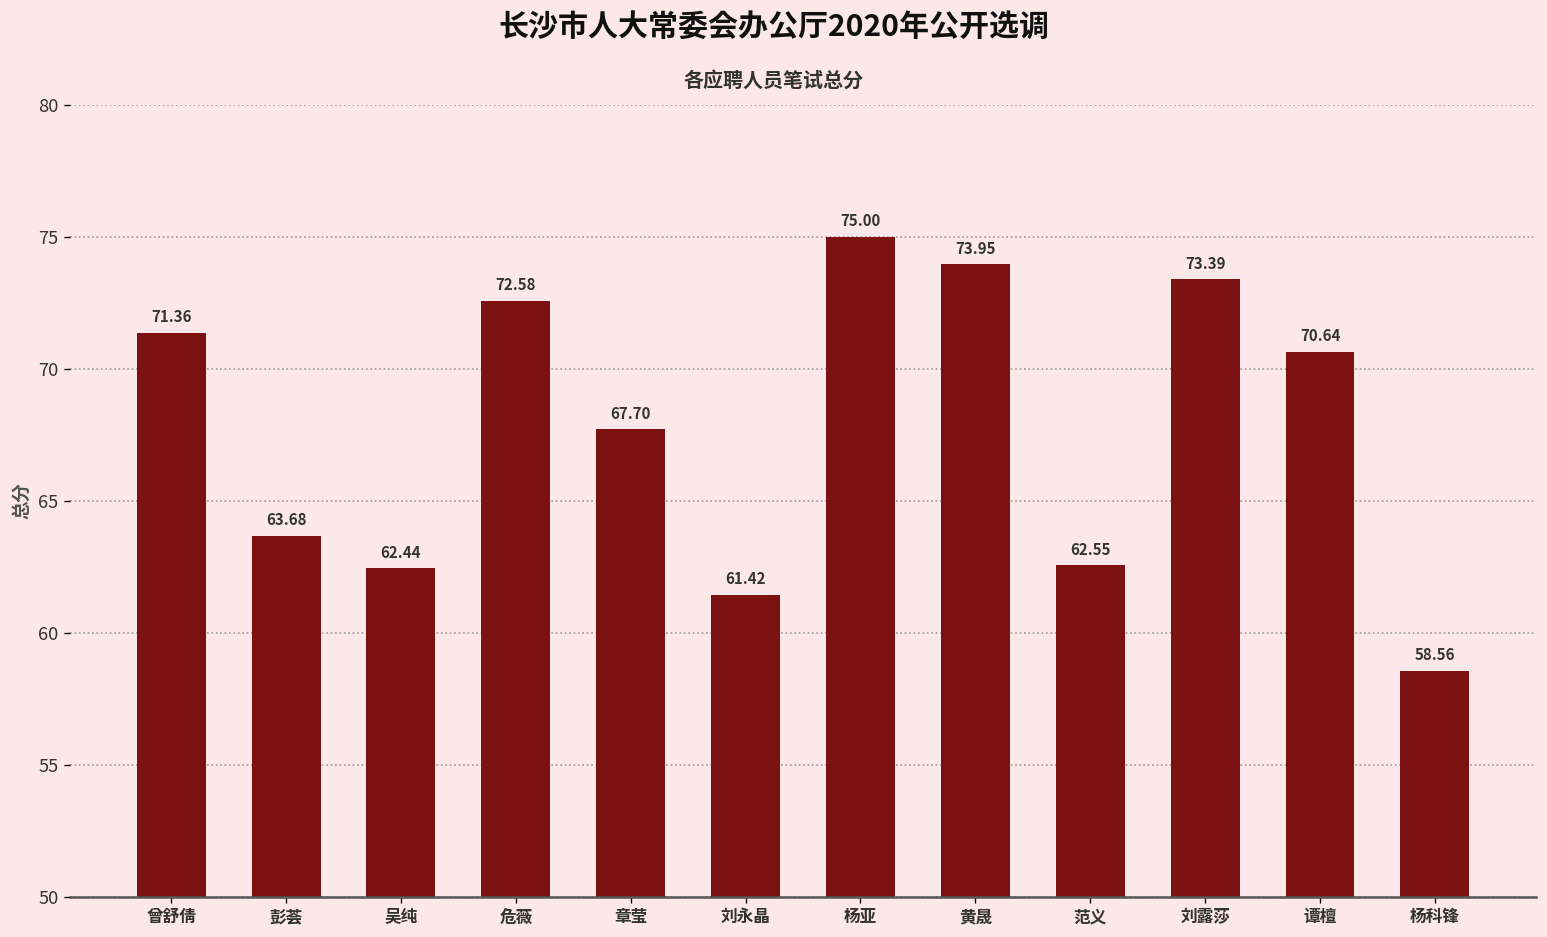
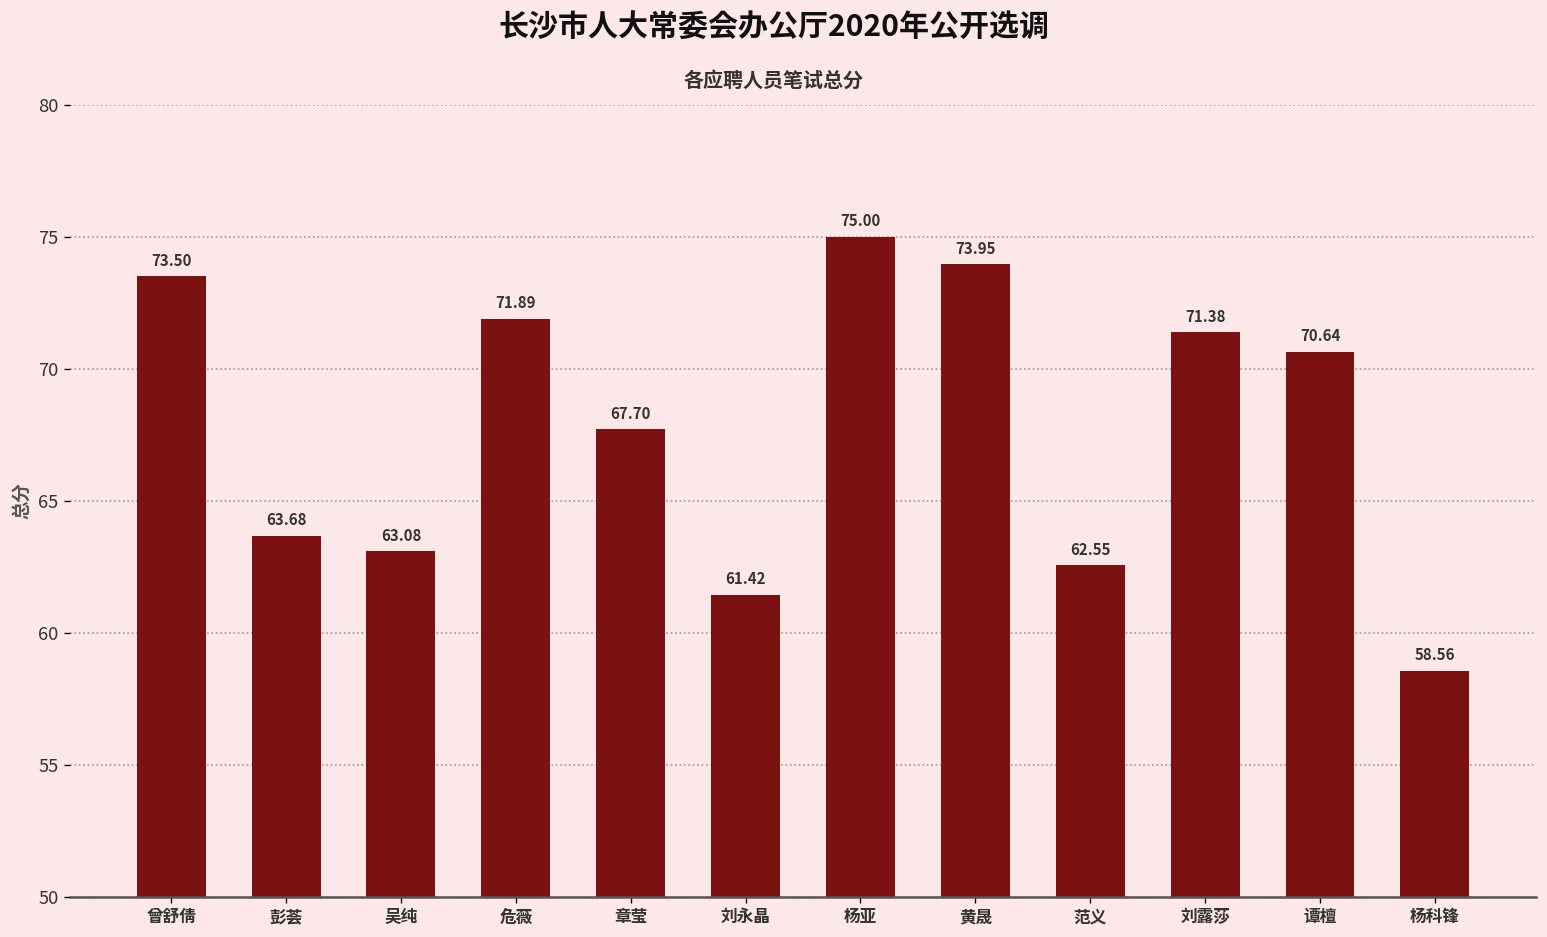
曾舒倩: 71.36 -> 73.50
吴纯: 62.44 -> 63.08
危薇: 72.58 -> 71.89
刘露莎: 73.39 -> 71.38
